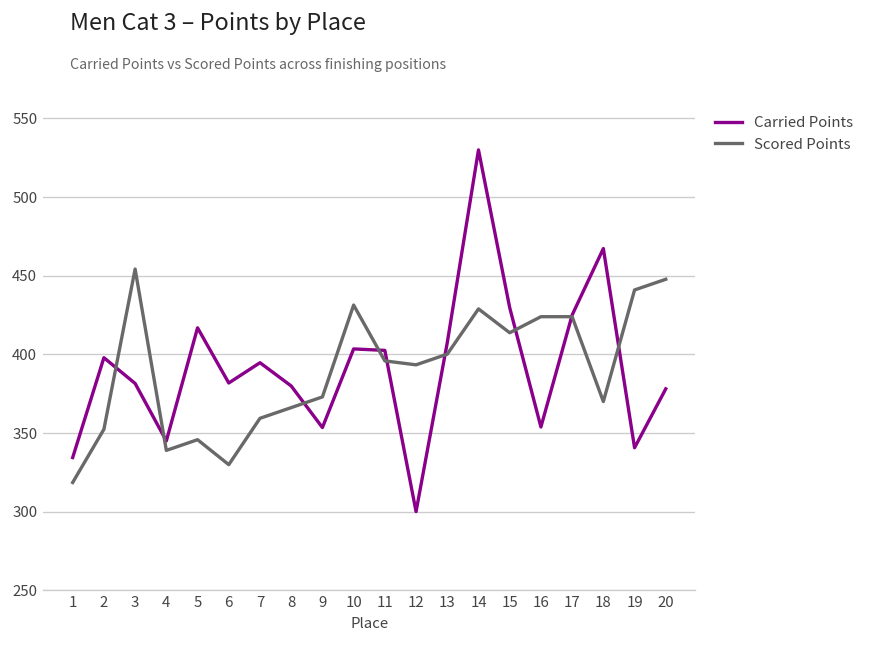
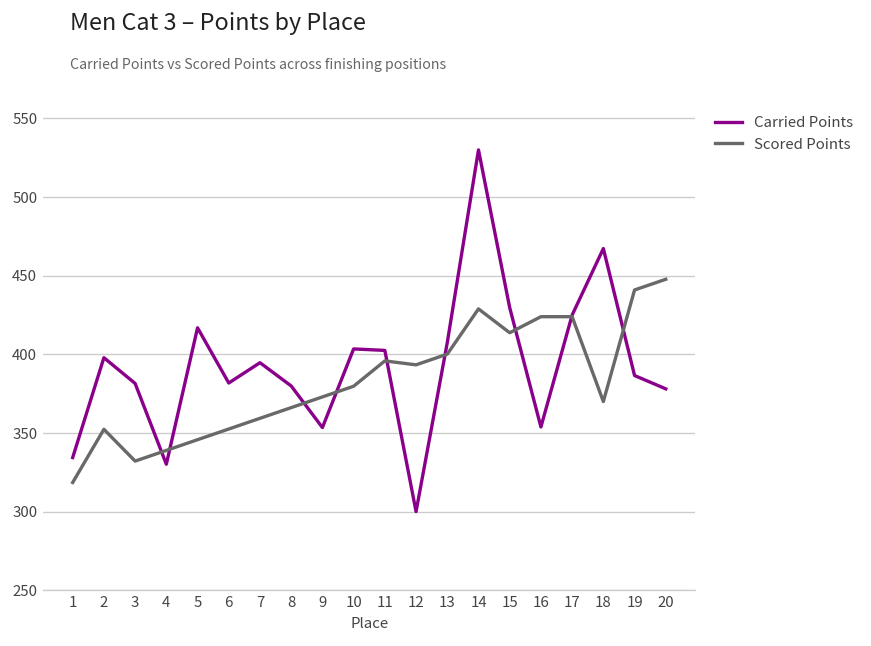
Scored Points, 3: 454 -> 332
Carried Points, 4: 345 -> 330
Scored Points, 6: 330 -> 352
Scored Points, 10: 431 -> 380
Carried Points, 19: 341 -> 386
